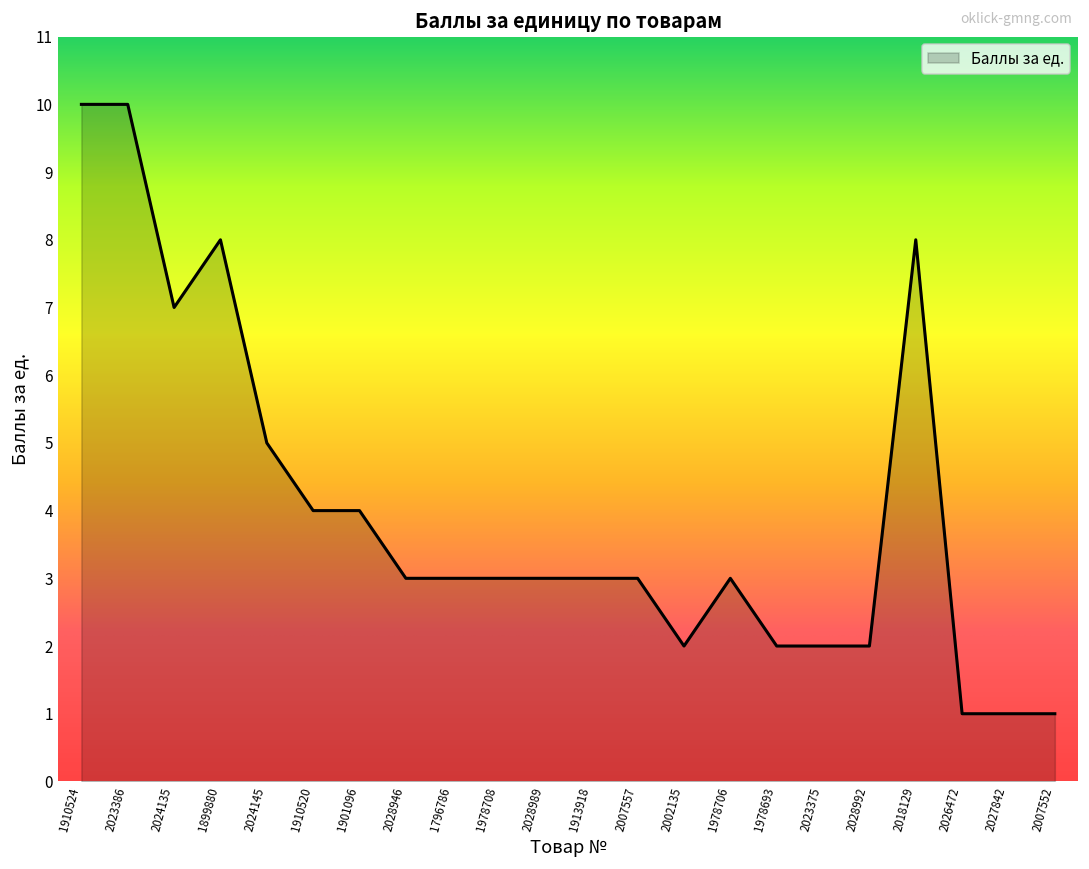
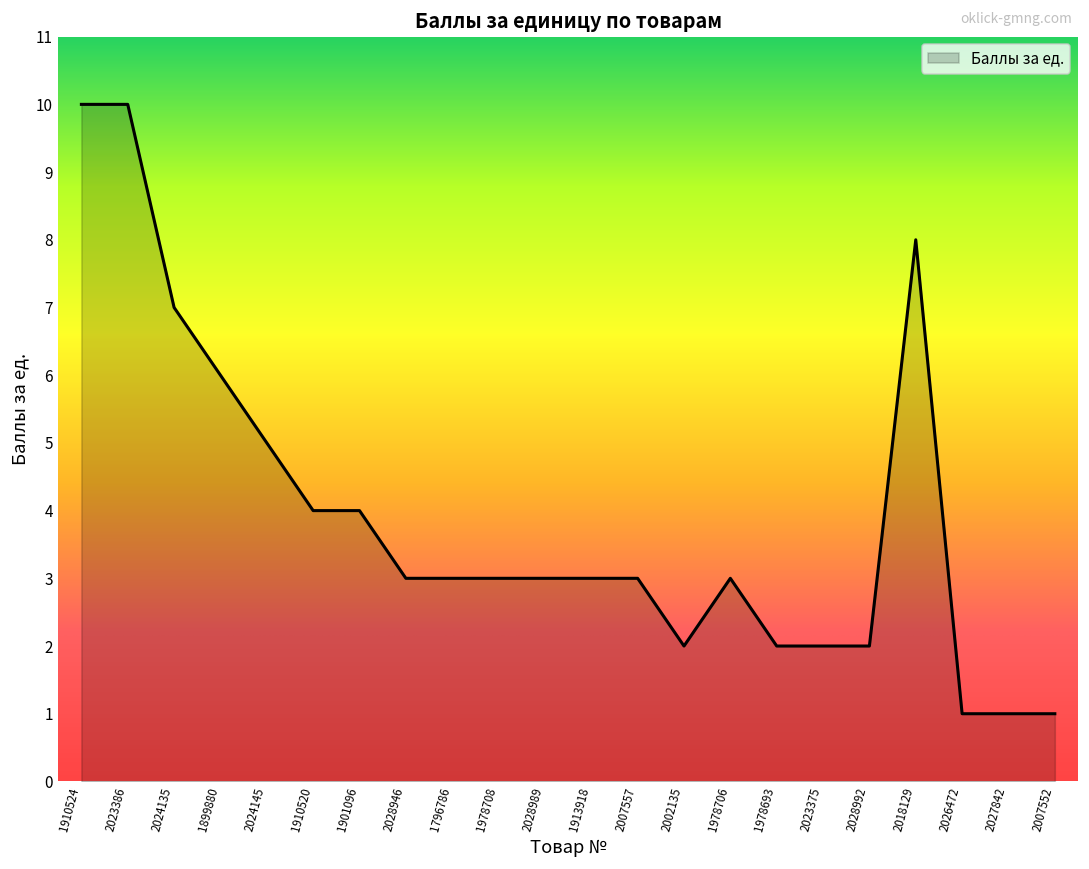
1899880: 8 -> 6
